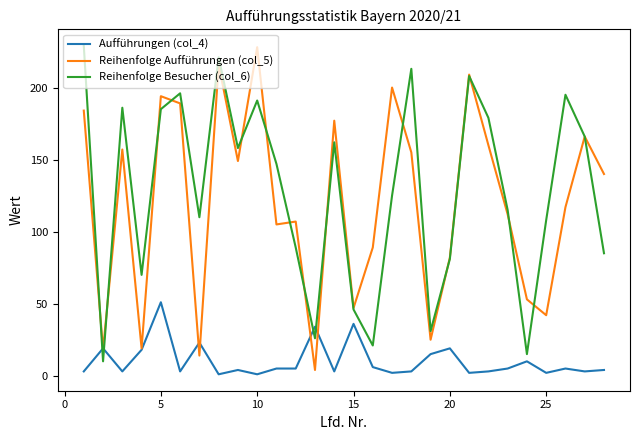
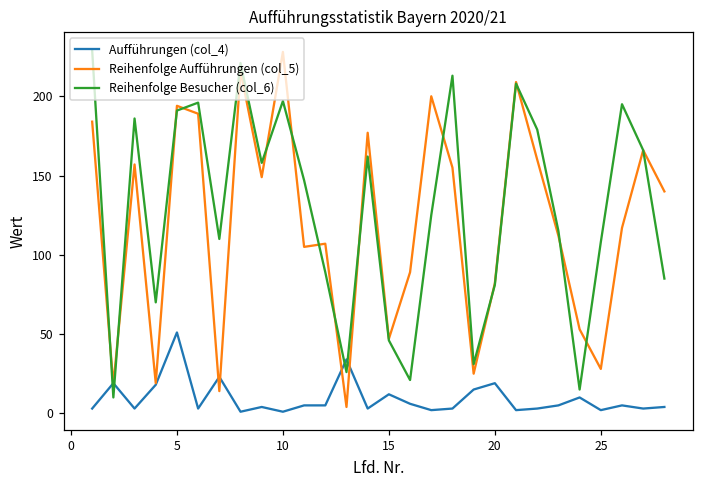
Reihenfolge Besucher (col_6), 5: 185 -> 191
Reihenfolge Besucher (col_6), 10: 191 -> 197
Aufführungen (col_4), 15: 36 -> 12
Reihenfolge Aufführungen (col_5), 25: 42 -> 28
